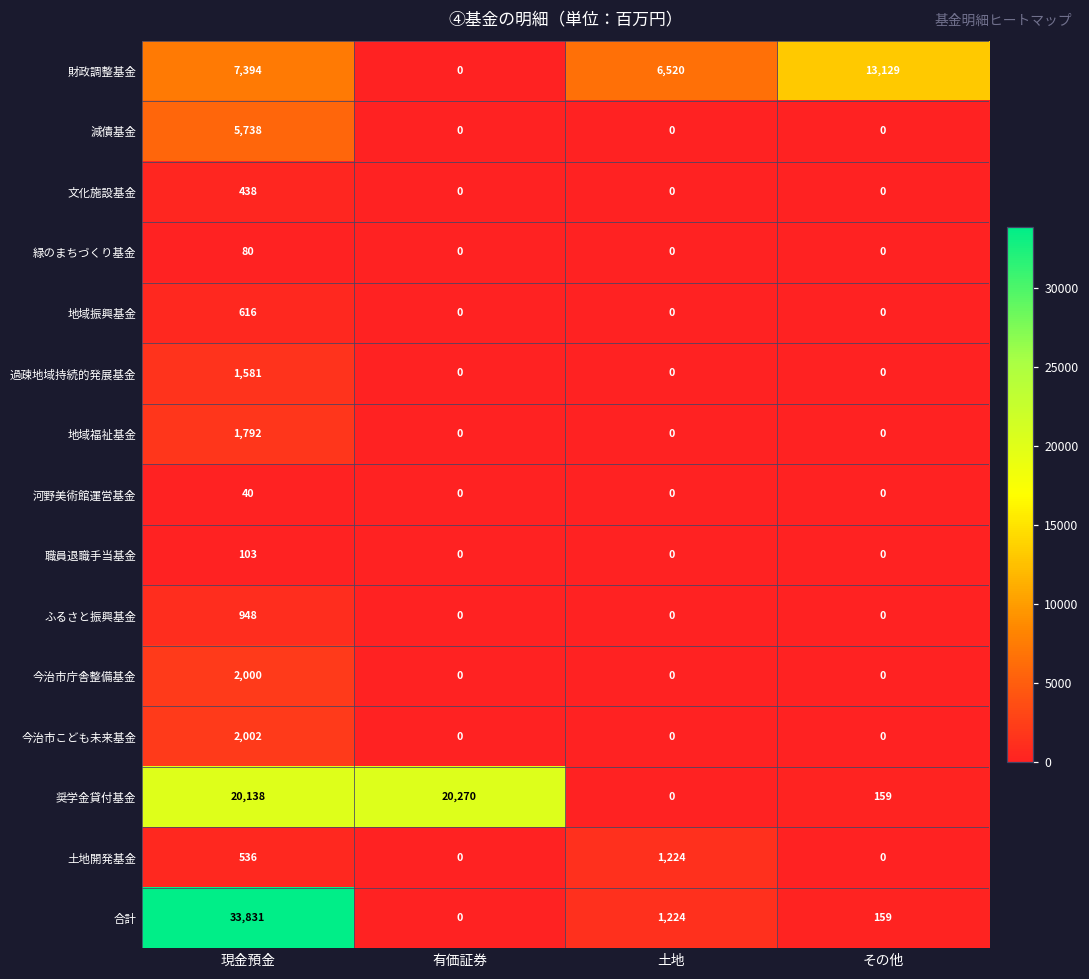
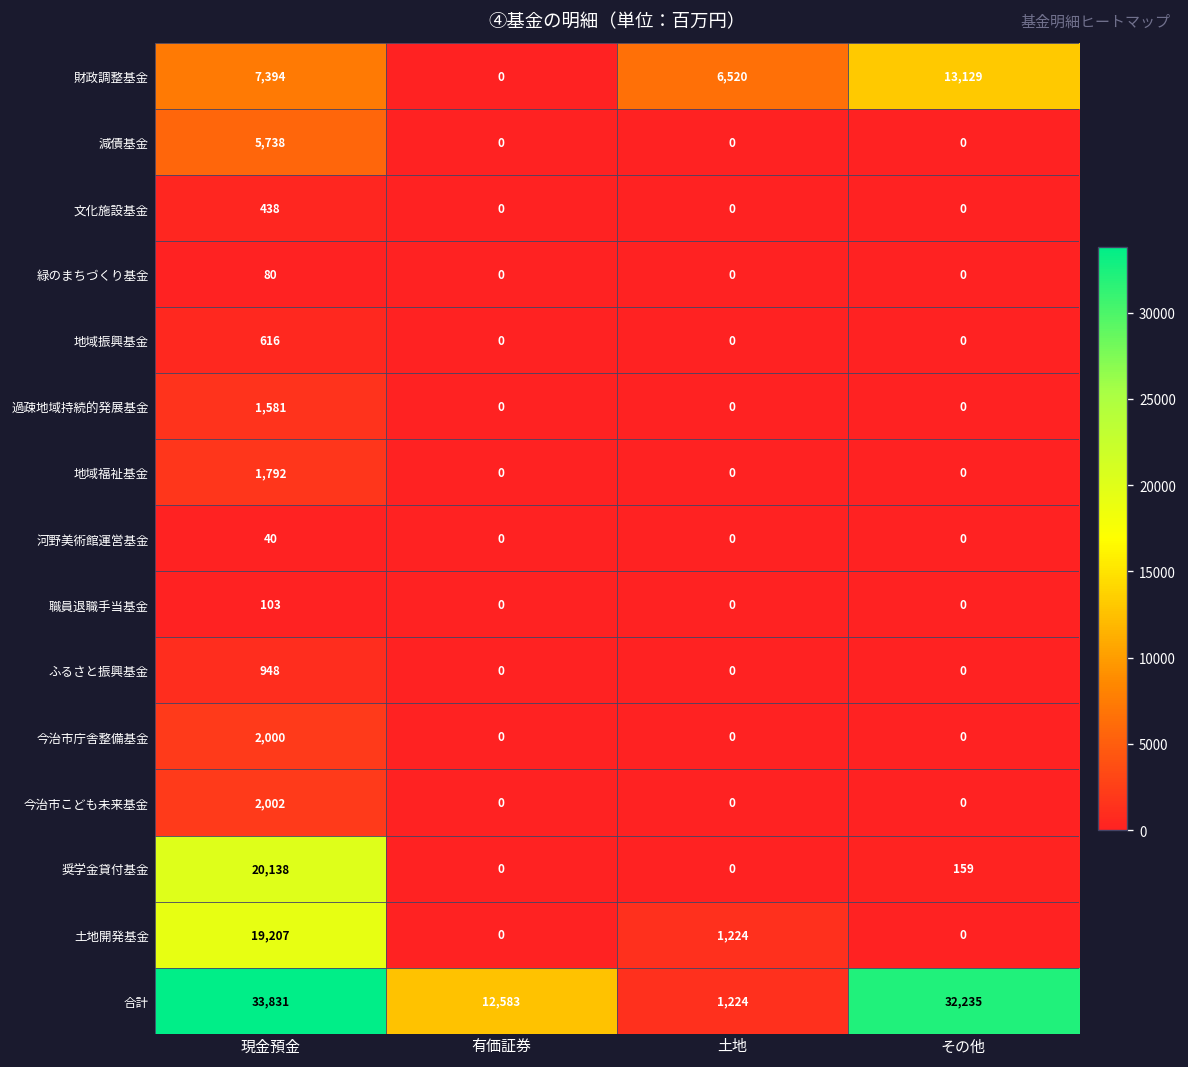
奨学金貸付基金, 有価証券: 20,270 -> 0
土地開発基金, 現金預金: 536 -> 19,207
合計, 有価証券: 0 -> 12,583
合計, その他: 159 -> 32,235
